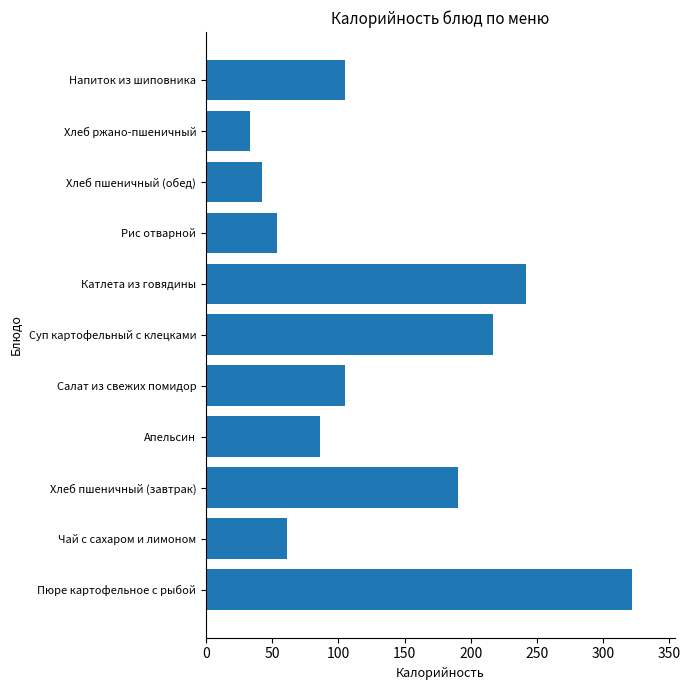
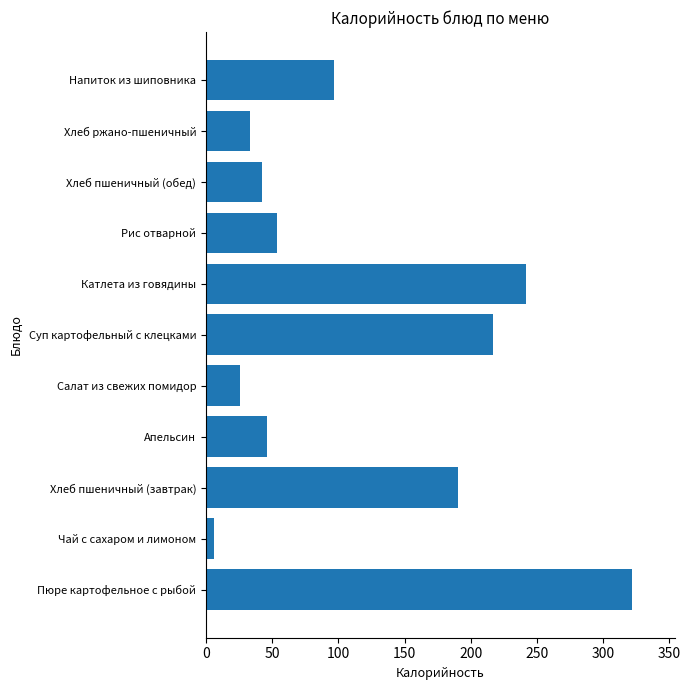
Напиток из шиповника: 105 -> 97
Салат из свежих помидор: 105 -> 26
Апельсин: 86 -> 46
Чай с сахаром и лимоном: 61 -> 6
